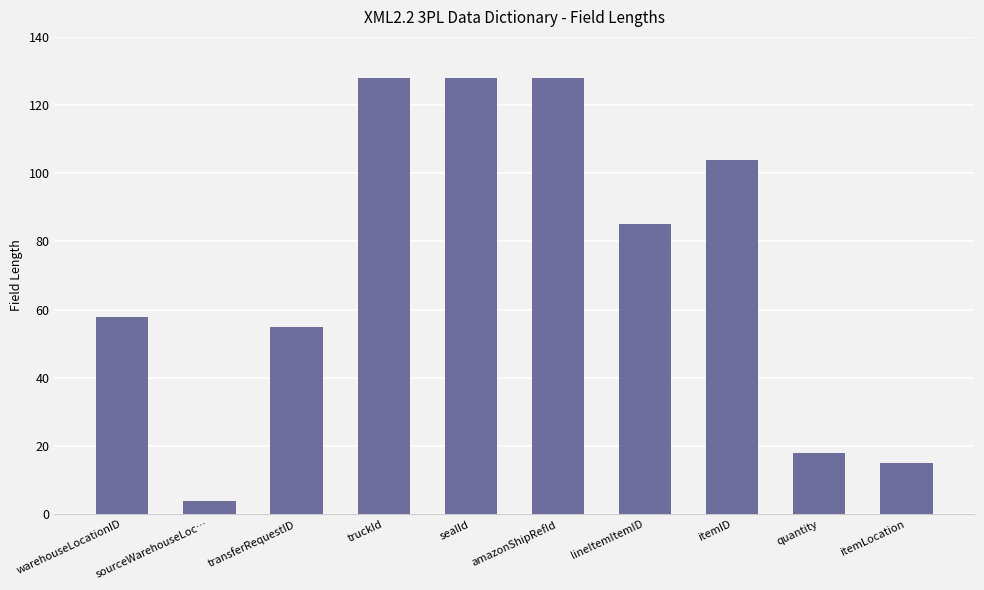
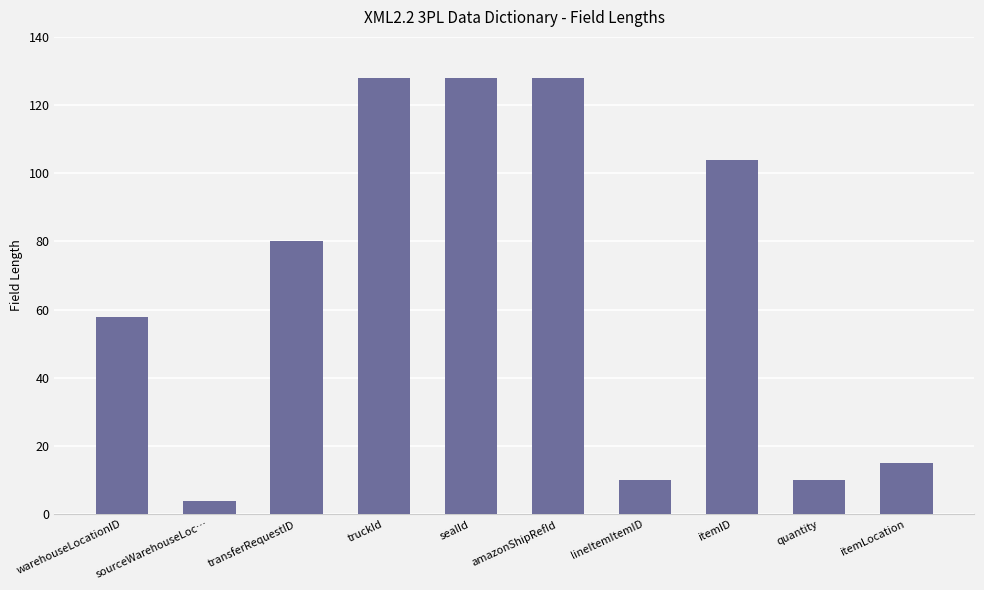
transferRequestID: 55 -> 80
lineItemItemID: 85 -> 10
quantity: 18 -> 10
